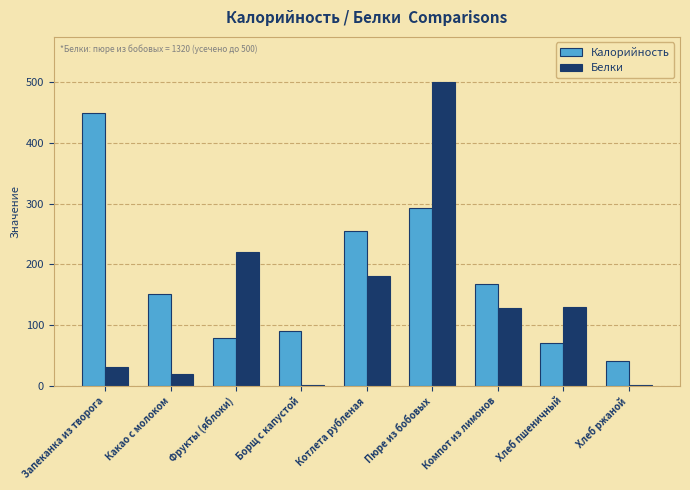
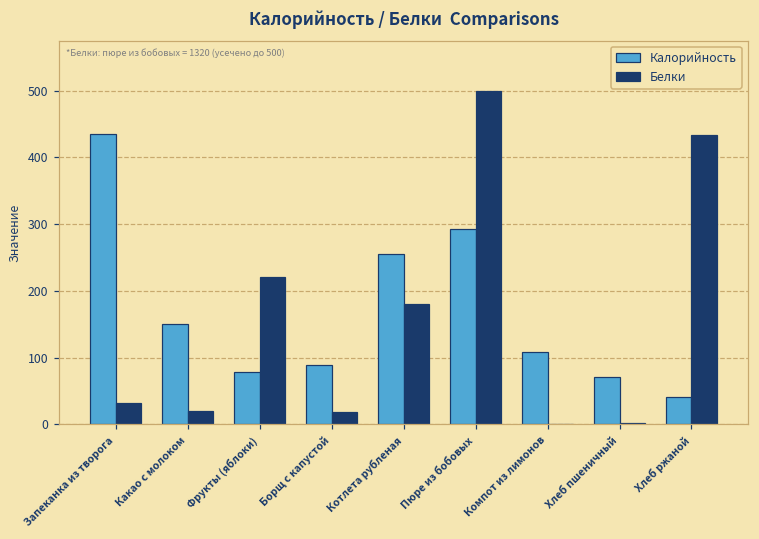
Калорийность, Запеканка из творога: 450 -> 440
Белки, Борщ с капустой: 0 -> 20
Калорийность, Компот из лимонов: 170 -> 110
Белки, Компот из лимонов: 130 -> 0
Белки, Хлеб пшеничный: 130 -> 0
Белки, Хлеб ржаной: 0 -> 430
